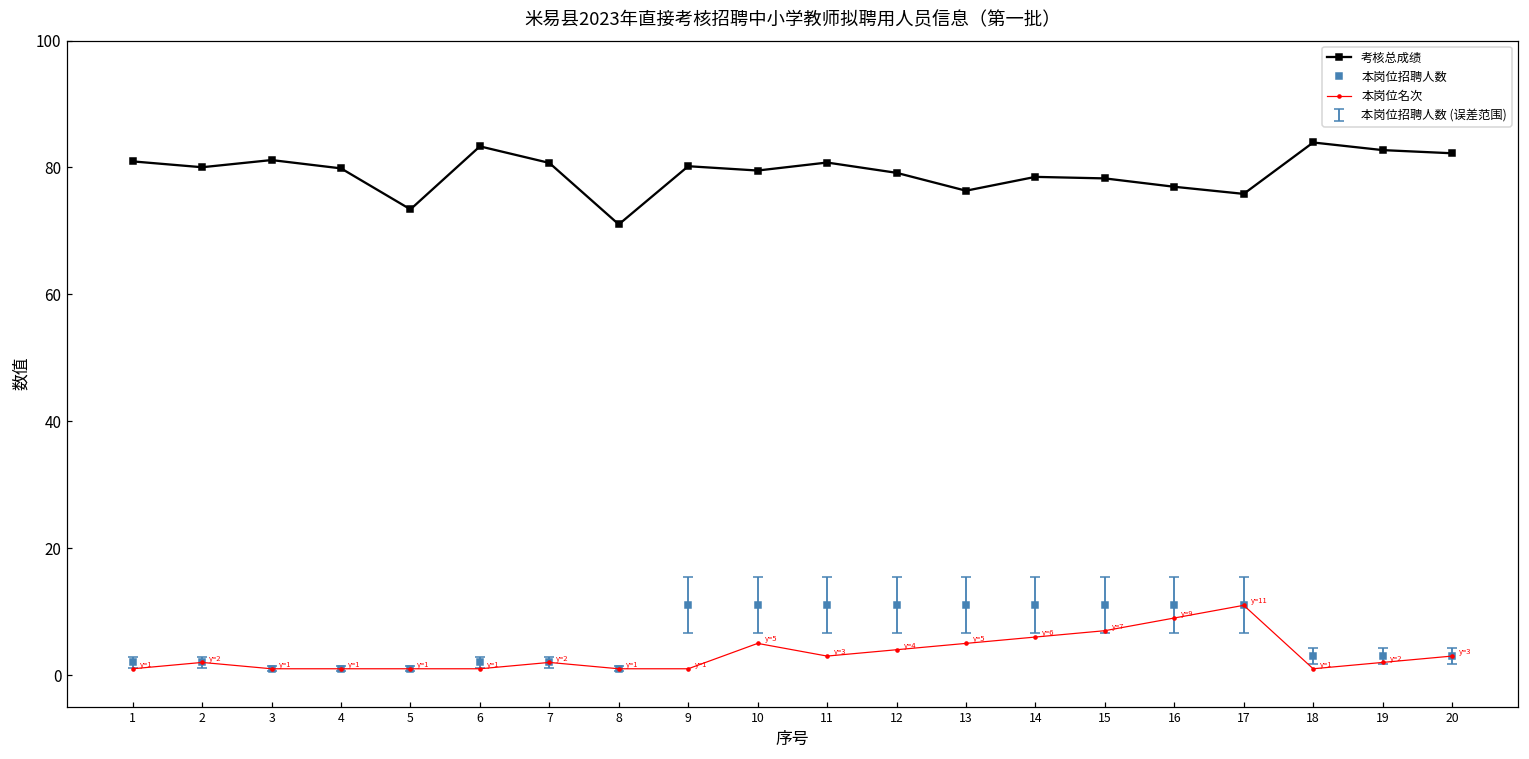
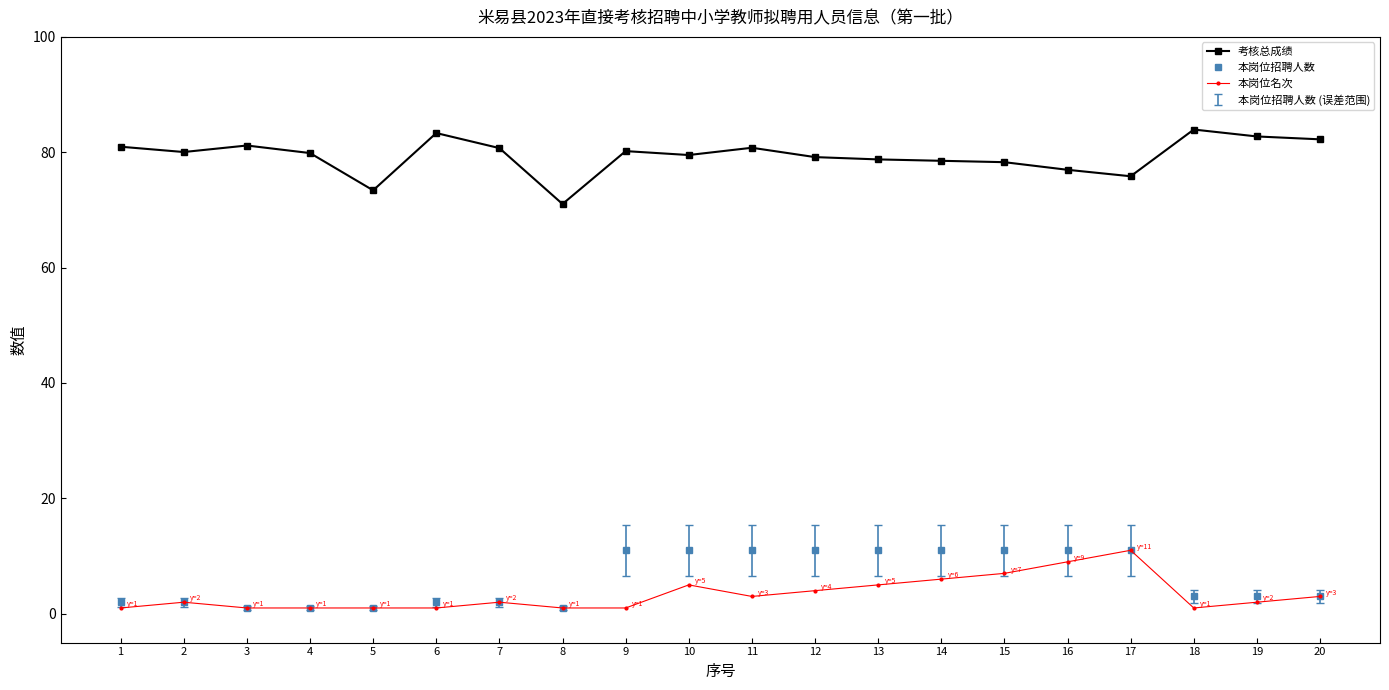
考核总成绩, 13: 76 -> 79
